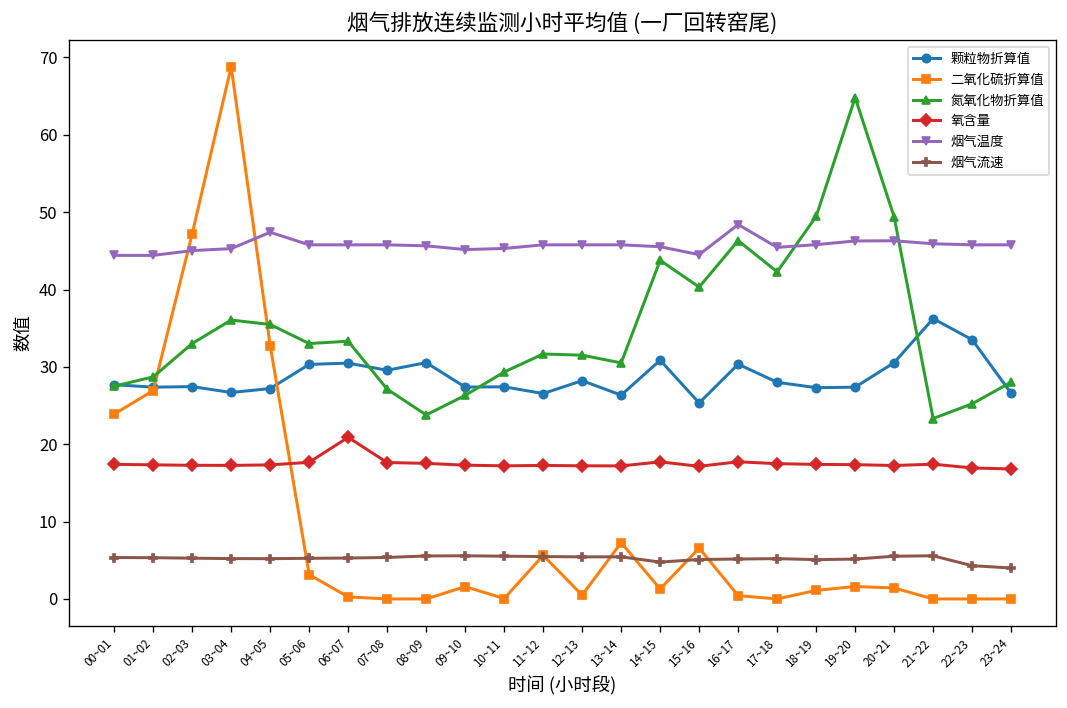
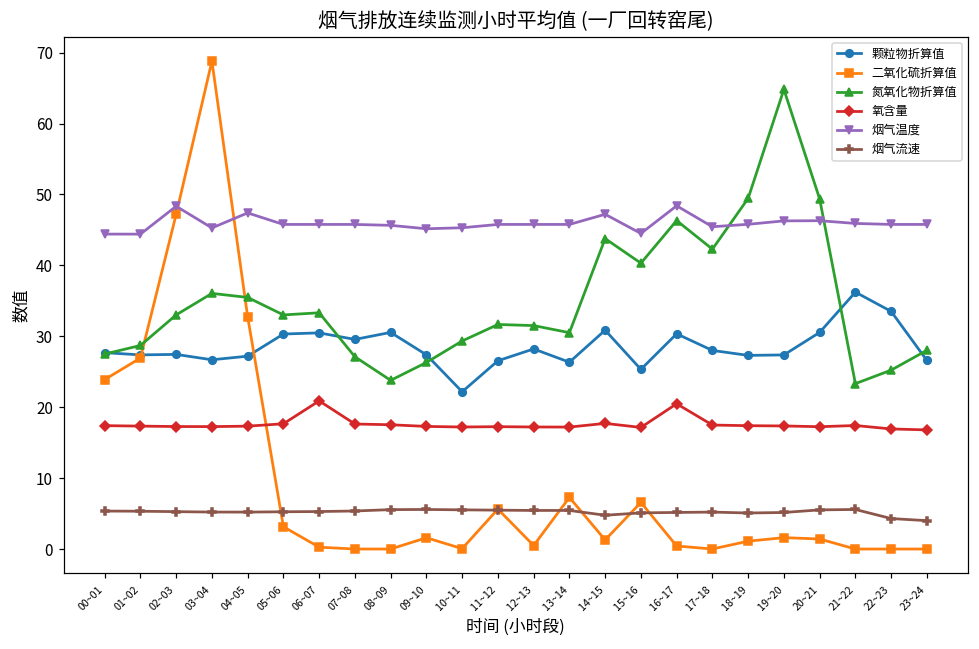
烟气温度, 02~03: 45 -> 48
颗粒物折算值, 10~11: 27 -> 22
烟气温度, 14~15: 46 -> 47
氧含量, 16~17: 18 -> 20
